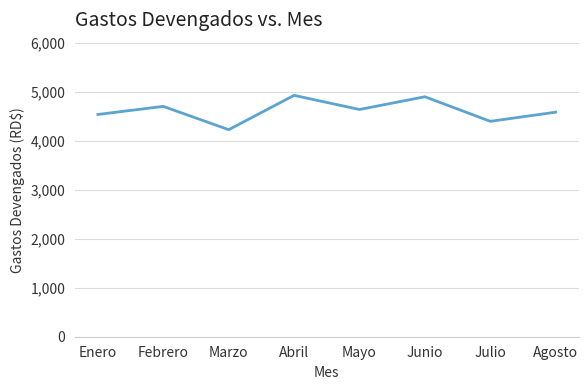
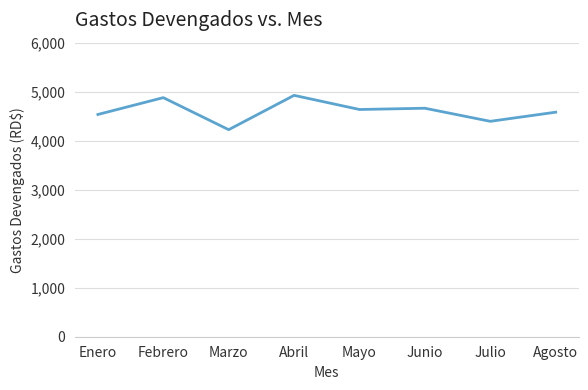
Febrero: 4,700 -> 4,900
Junio: 4,900 -> 4,700
